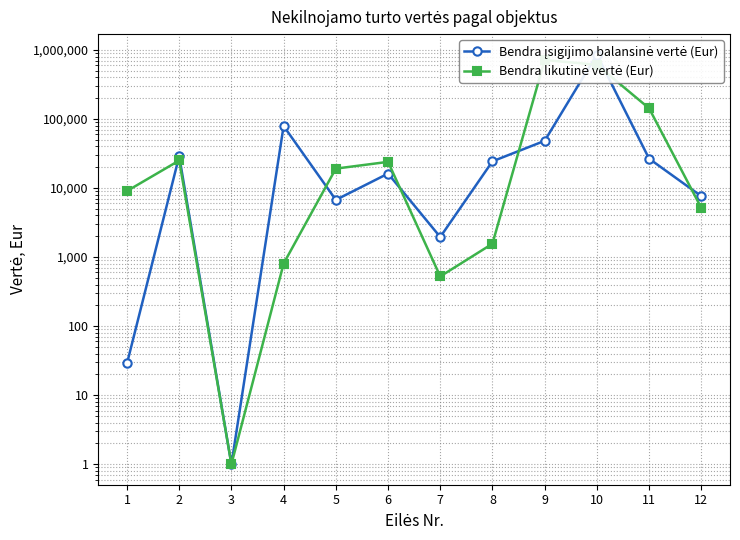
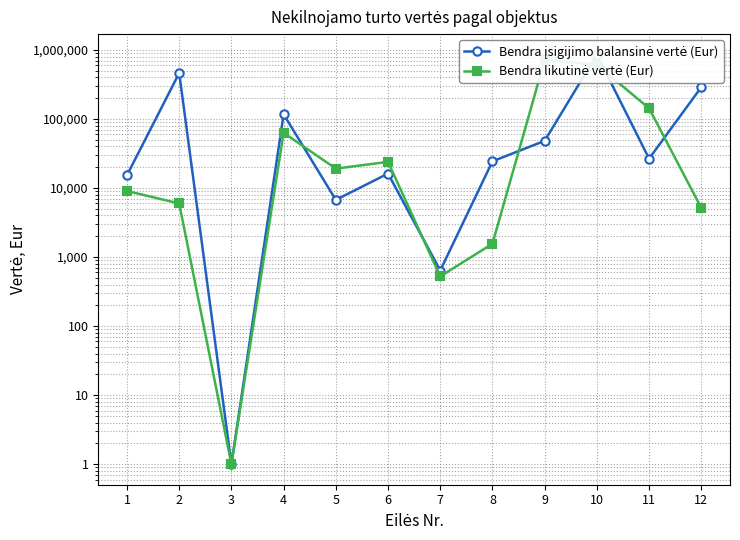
Bendra įsigijimo balansinė vertė (Eur), 1: 29 -> 15,000
Bendra įsigijimo balansinė vertė (Eur), 2: 29,000 -> 500,000
Bendra likutinė vertė (Eur), 2: 25,000 -> 6,000
Bendra įsigijimo balansinė vertė (Eur), 4: 80,000 -> 120,000
Bendra likutinė vertė (Eur), 4: 800 -> 60,000
Bendra įsigijimo balansinė vertė (Eur), 7: 2,000 -> 600
Bendra įsigijimo balansinė vertė (Eur), 12: 8,000 -> 290,000
